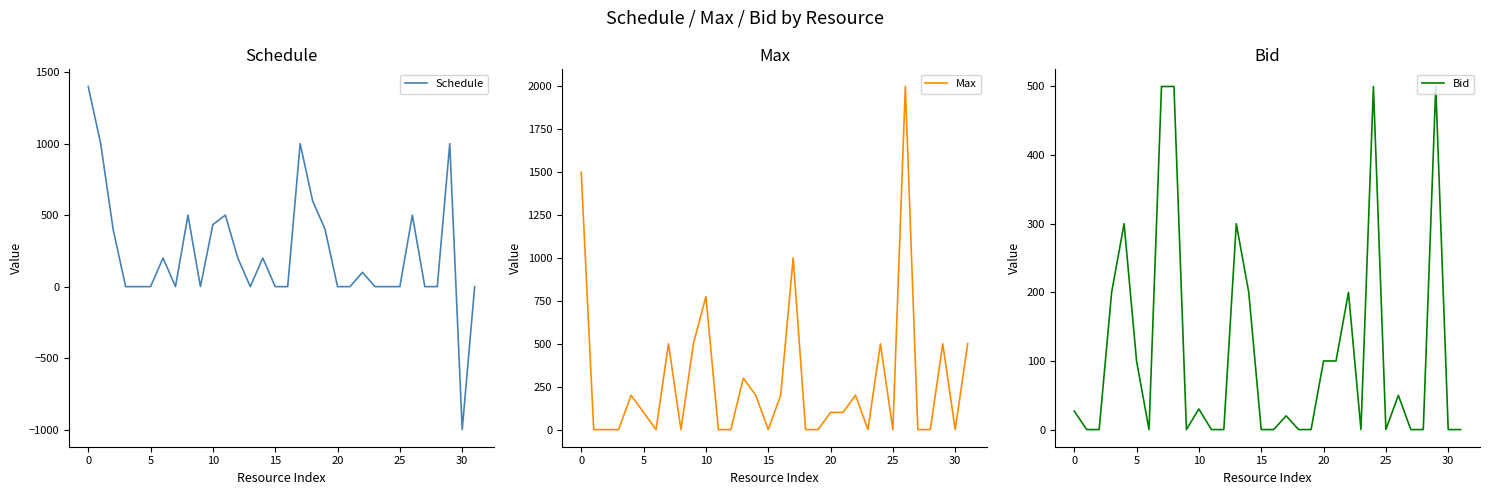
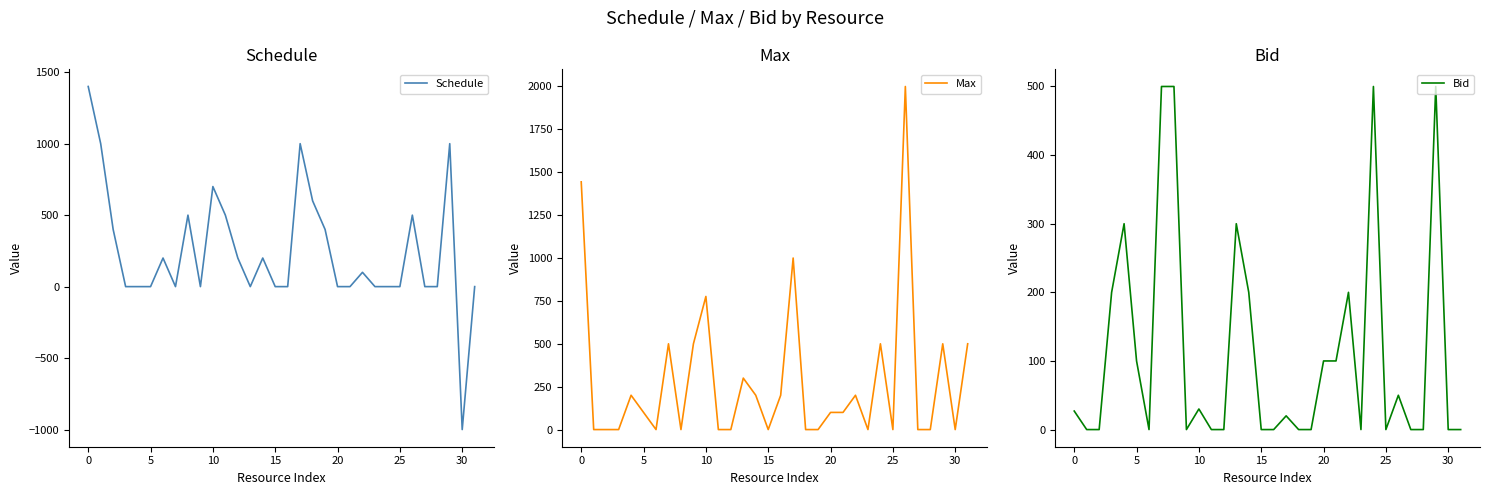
Schedule, 10: 430 -> 700
Max, 0: 1500 -> 1440
